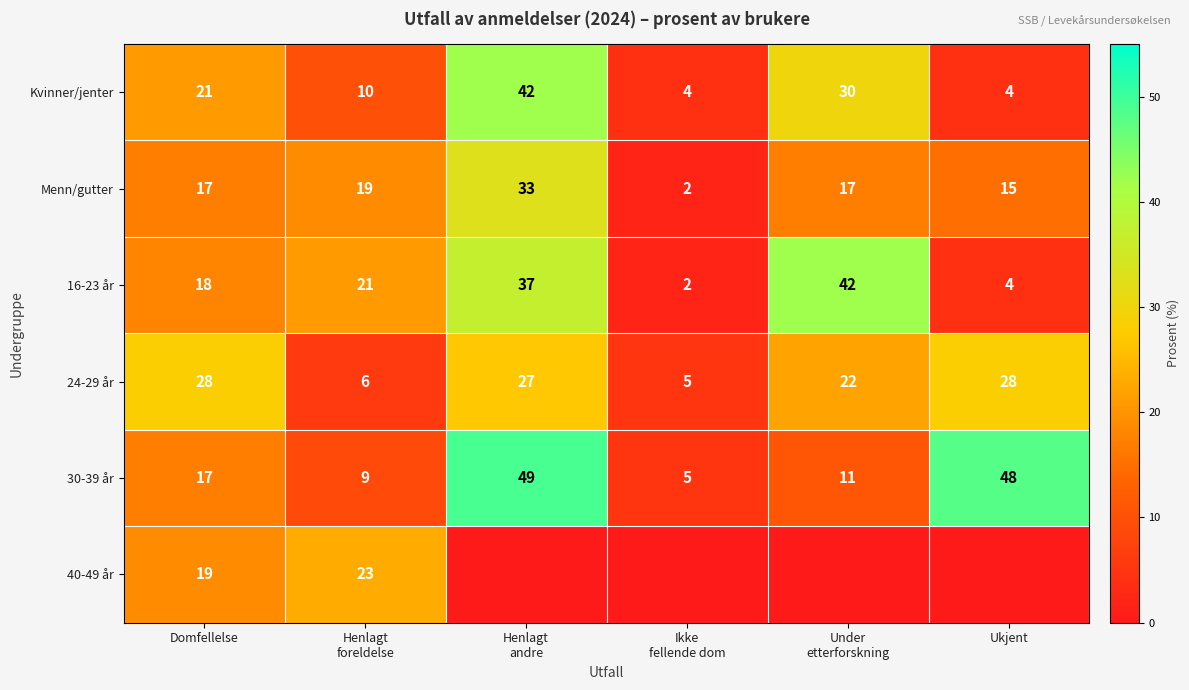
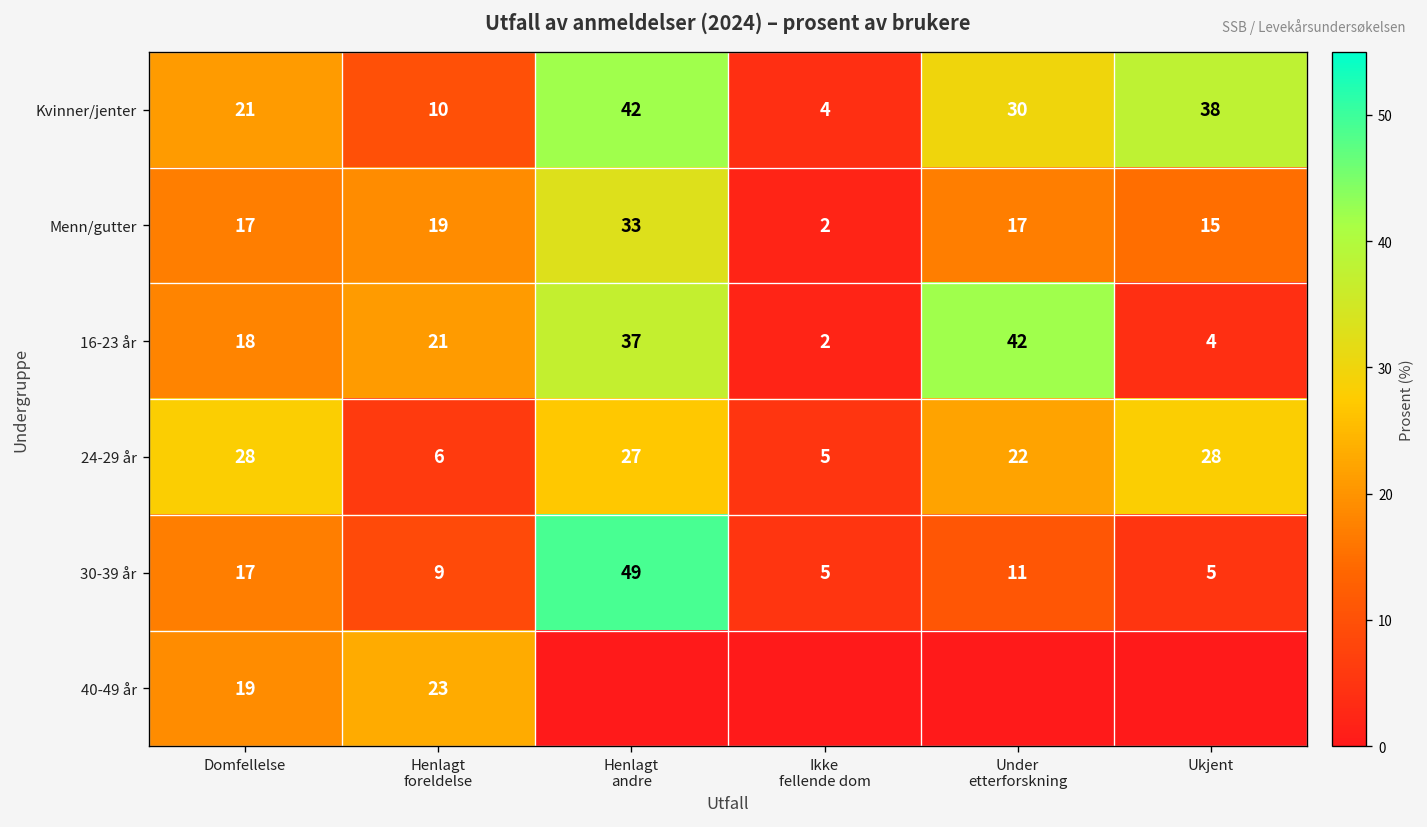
Kvinner/jenter, Ukjent: 4 -> 38
30-39 år, Ukjent: 48 -> 5
